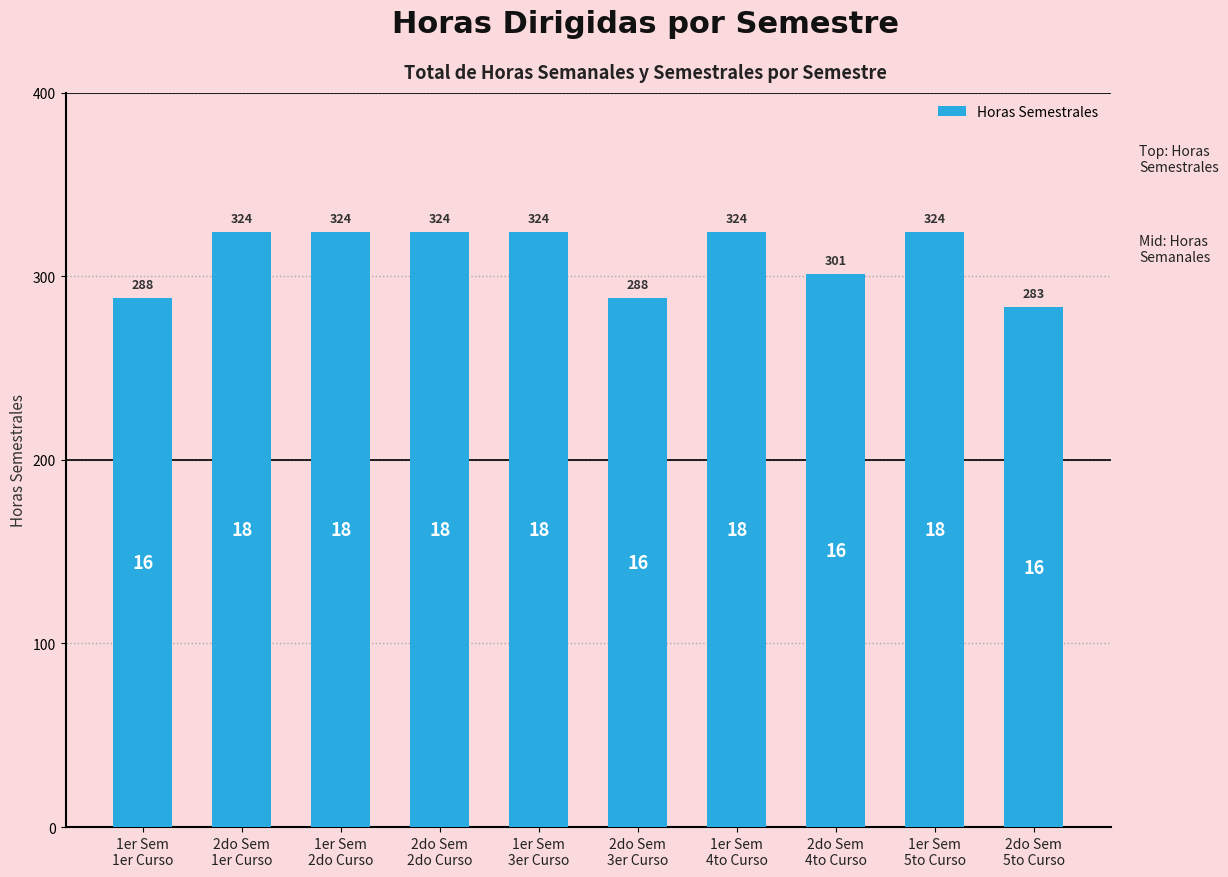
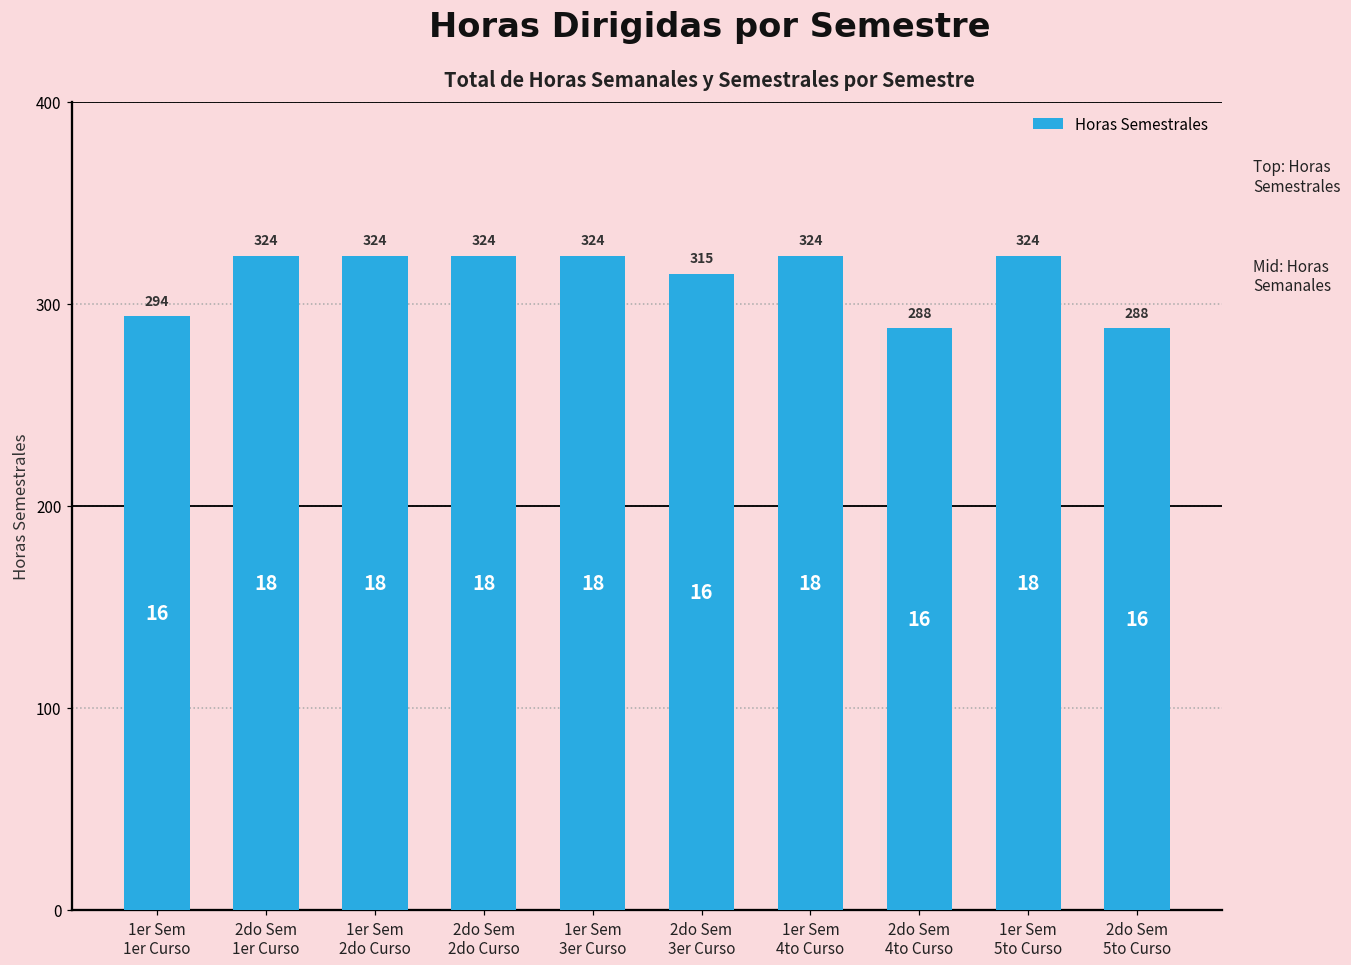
1er Sem 1er Curso: 288 -> 294
2do Sem 3er Curso: 288 -> 315
2do Sem 4to Curso: 301 -> 288
2do Sem 5to Curso: 283 -> 288
